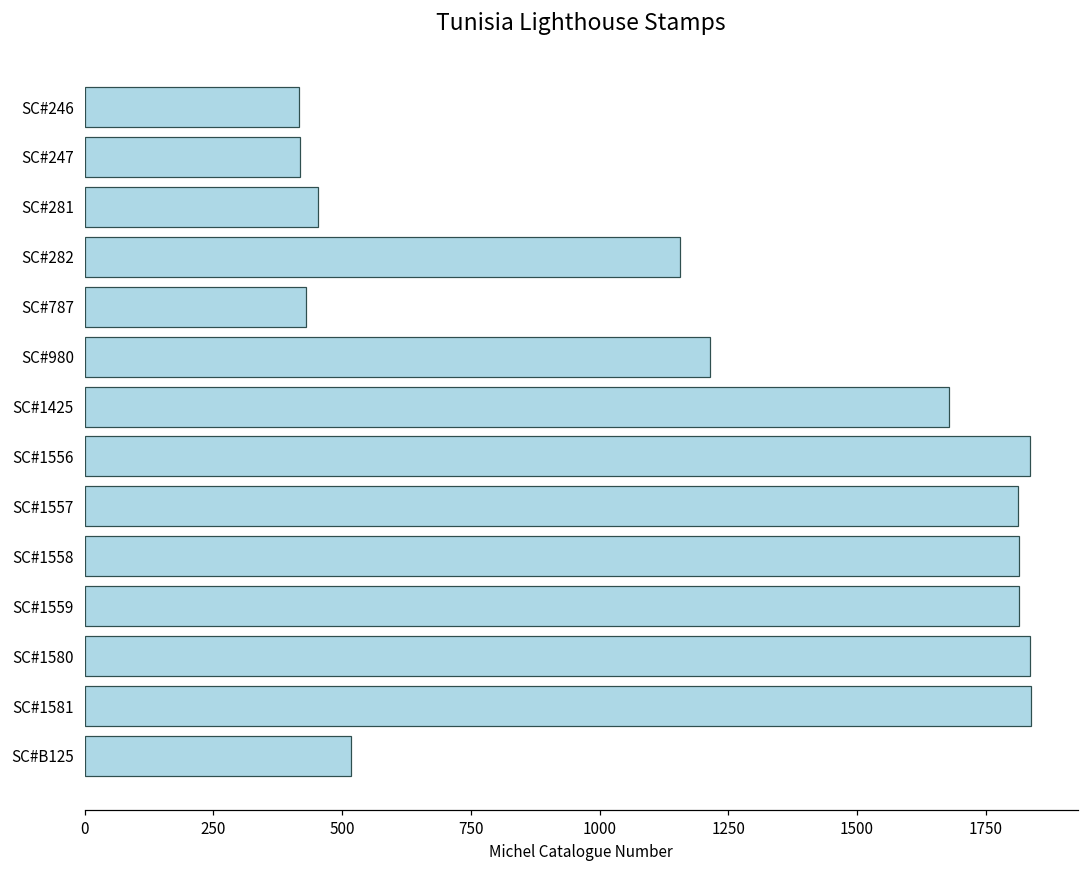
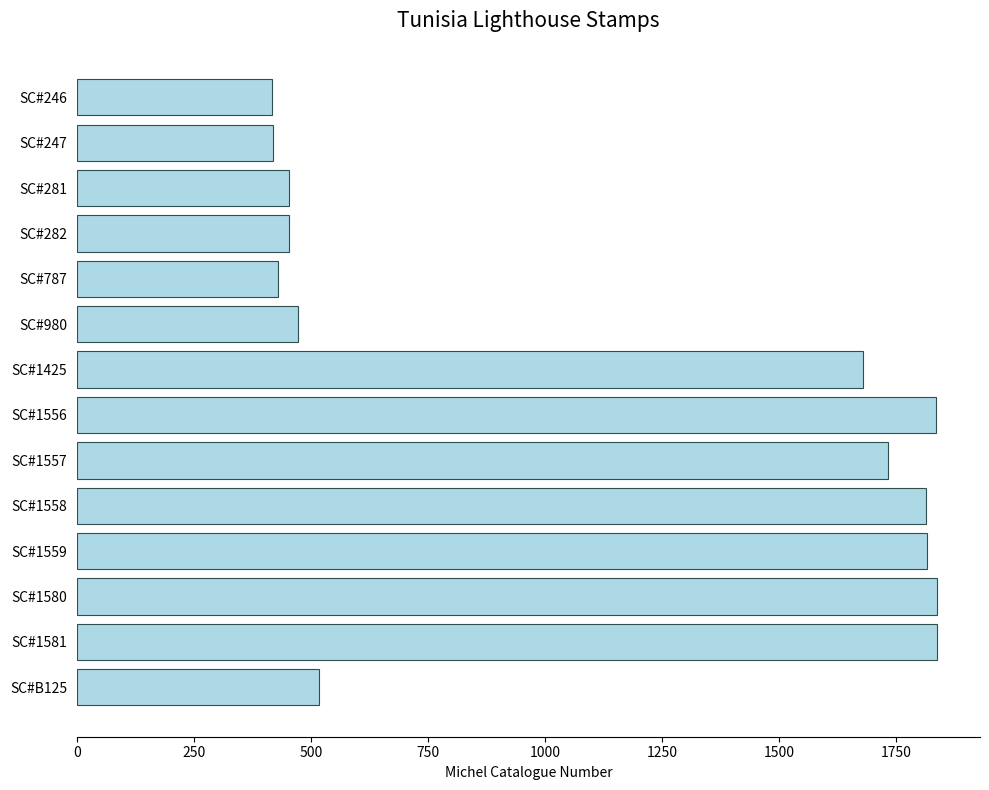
SC#282: 1160 -> 450
SC#980: 1210 -> 470
SC#1557: 1810 -> 1730
